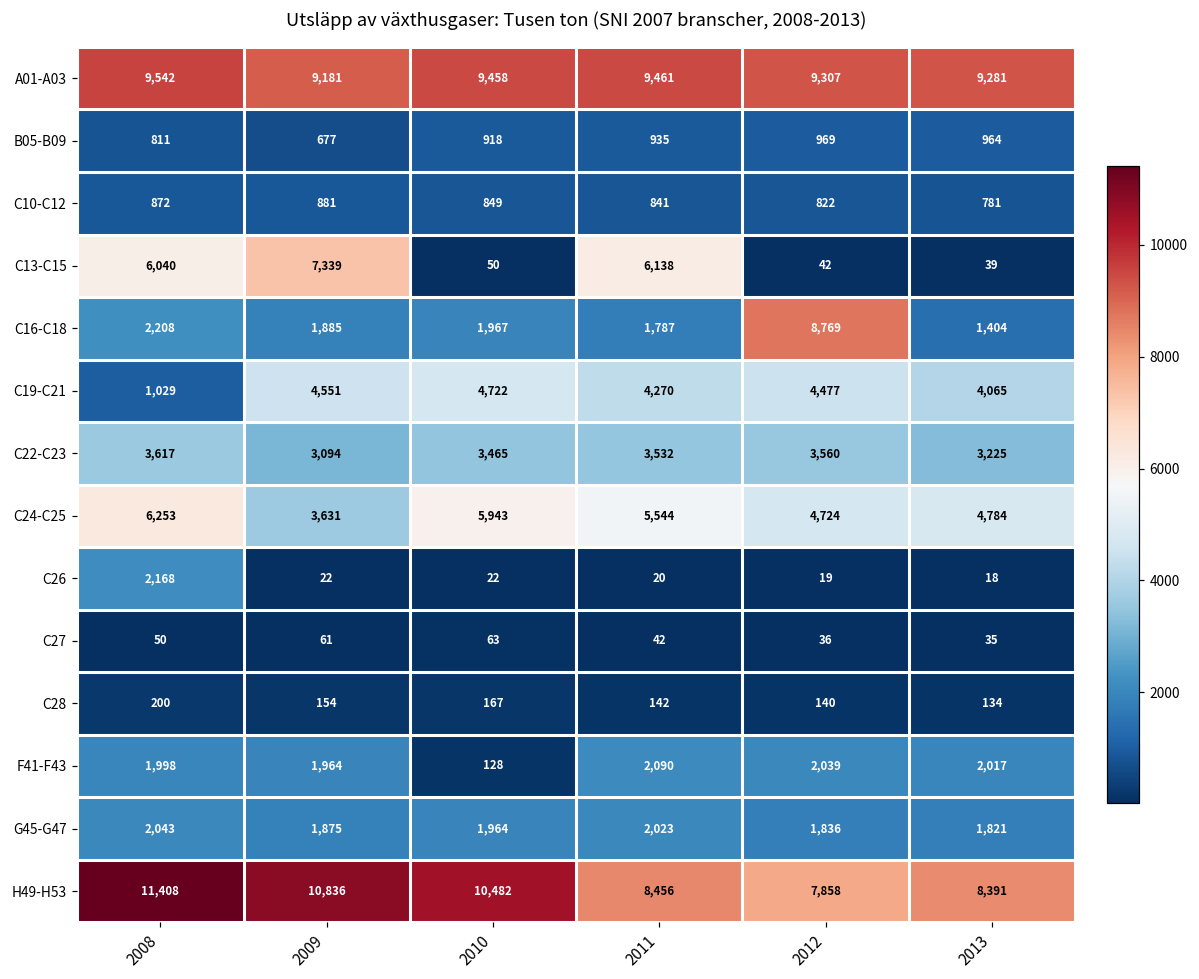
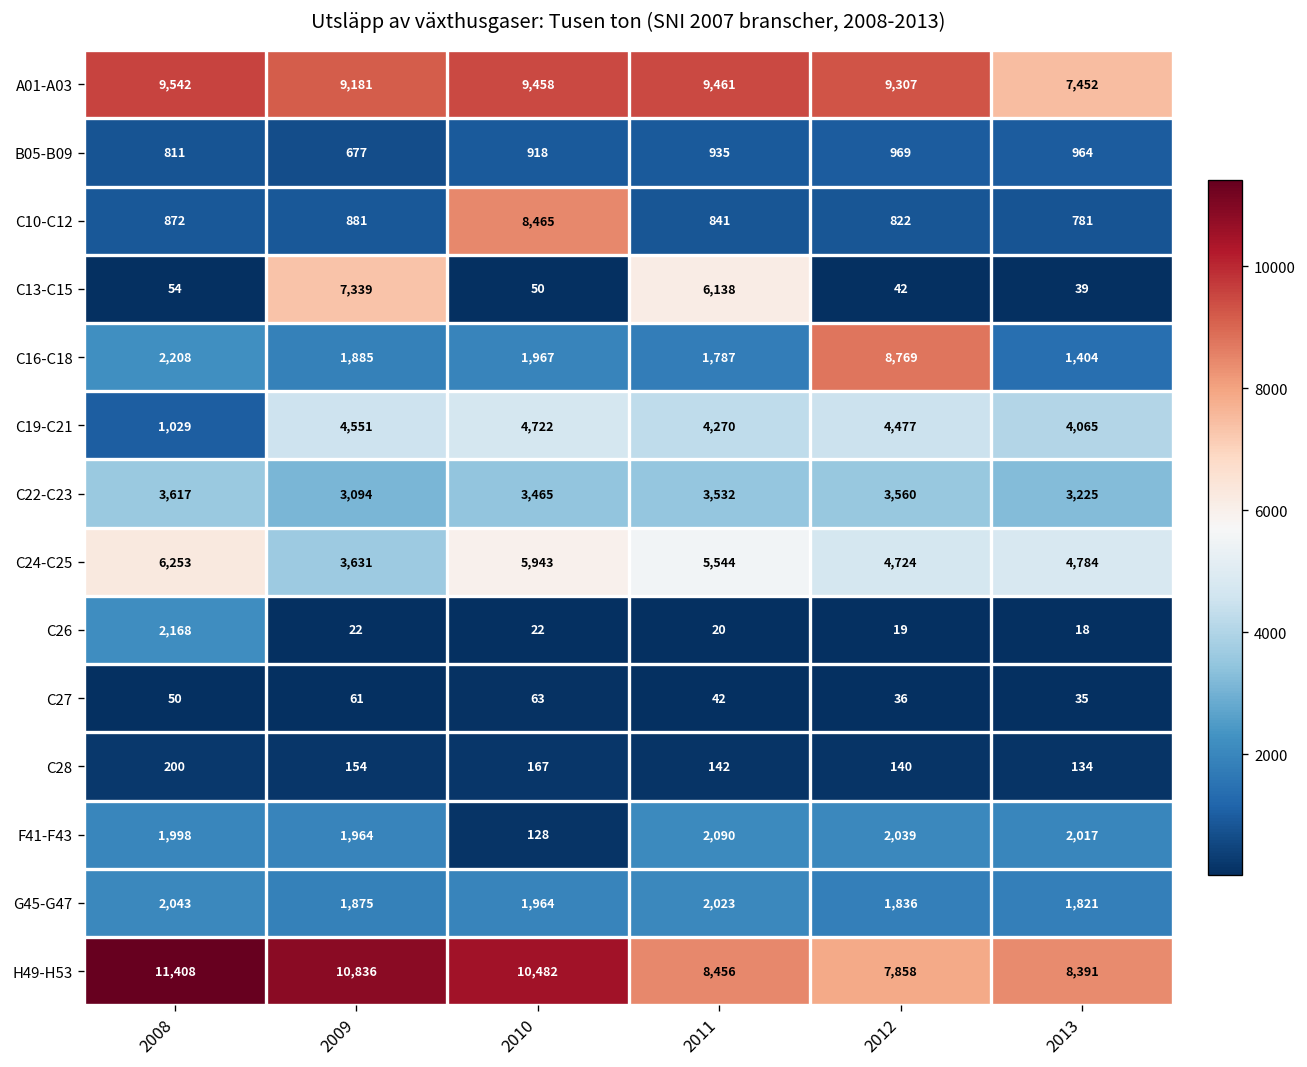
A01-A03, 2013: 9,281 -> 7,452
C10-C12, 2010: 849 -> 8,465
C13-C15, 2008: 6,040 -> 54
